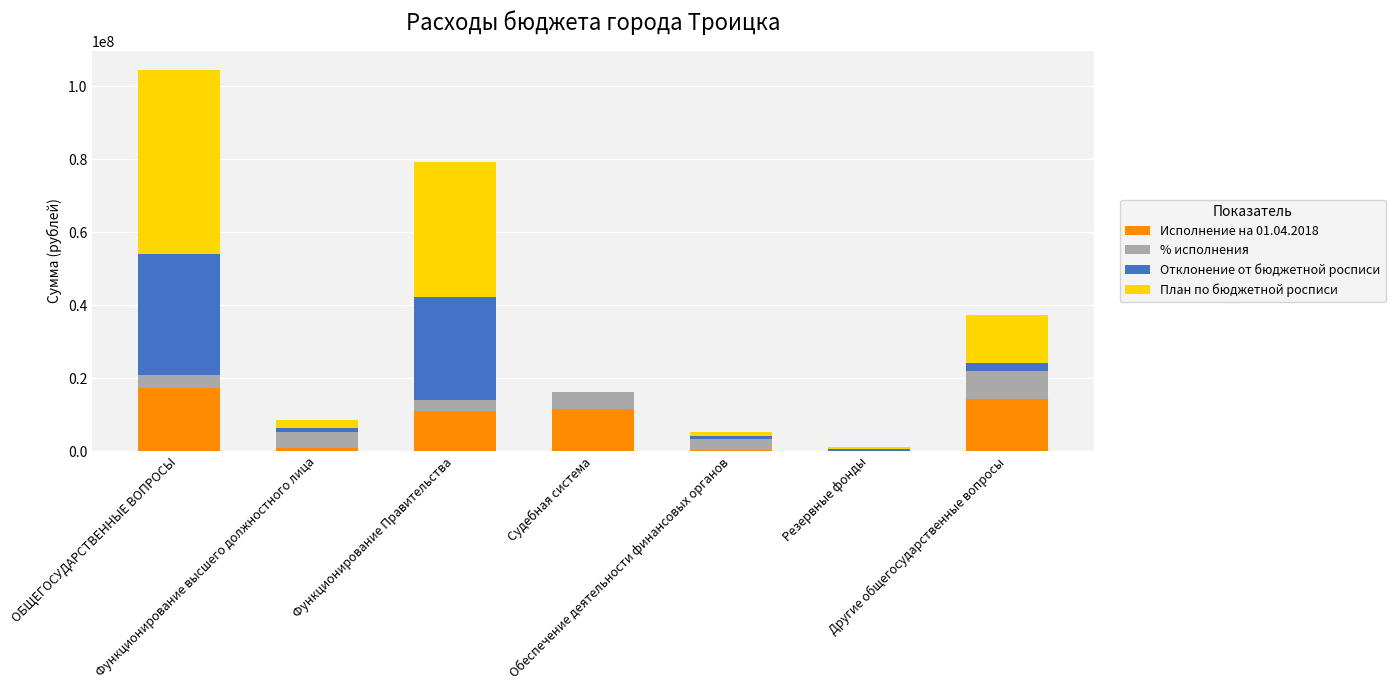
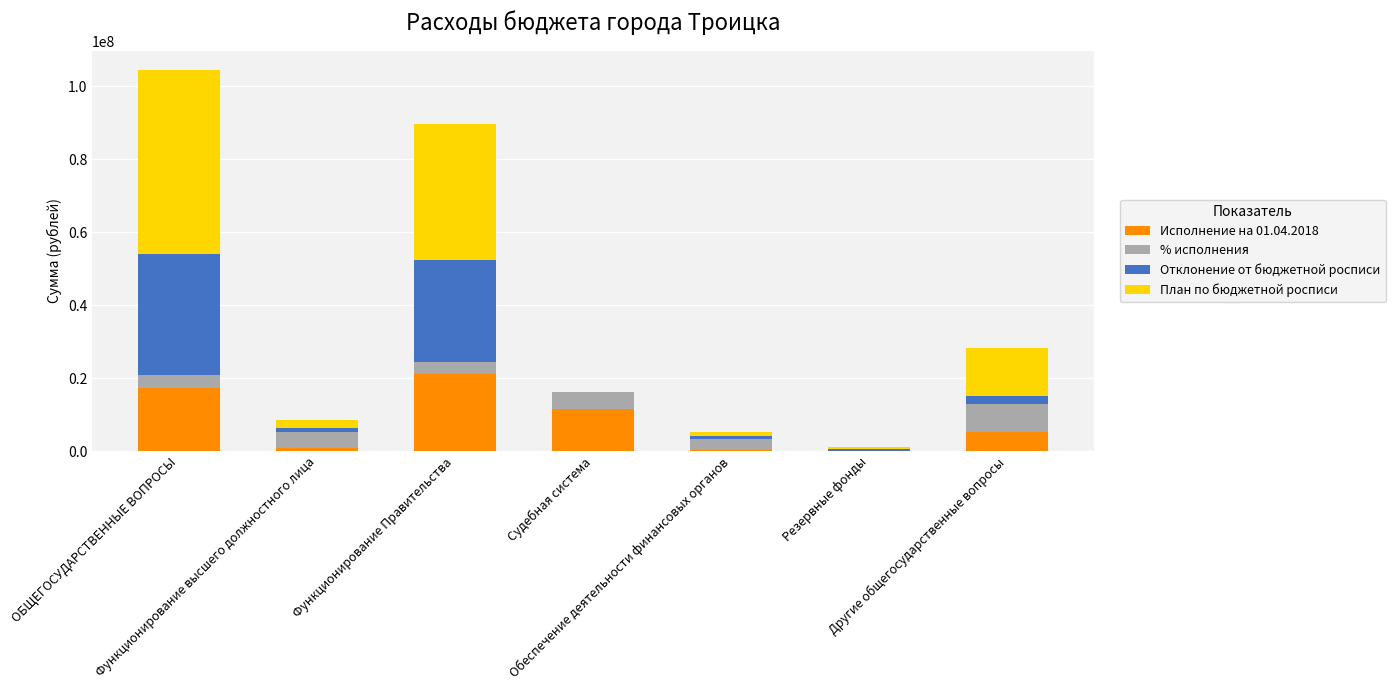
Исполнение на 01.04.2018, Функционирование Правительства: 11000000 -> 21000000
Исполнение на 01.04.2018, Другие общегосударственные вопросы: 14000000 -> 5000000
